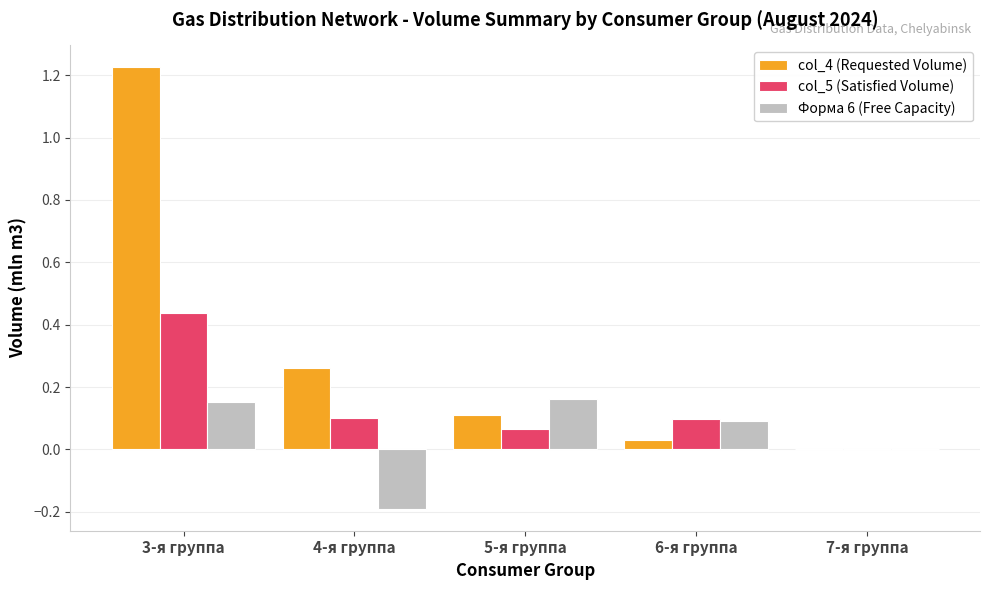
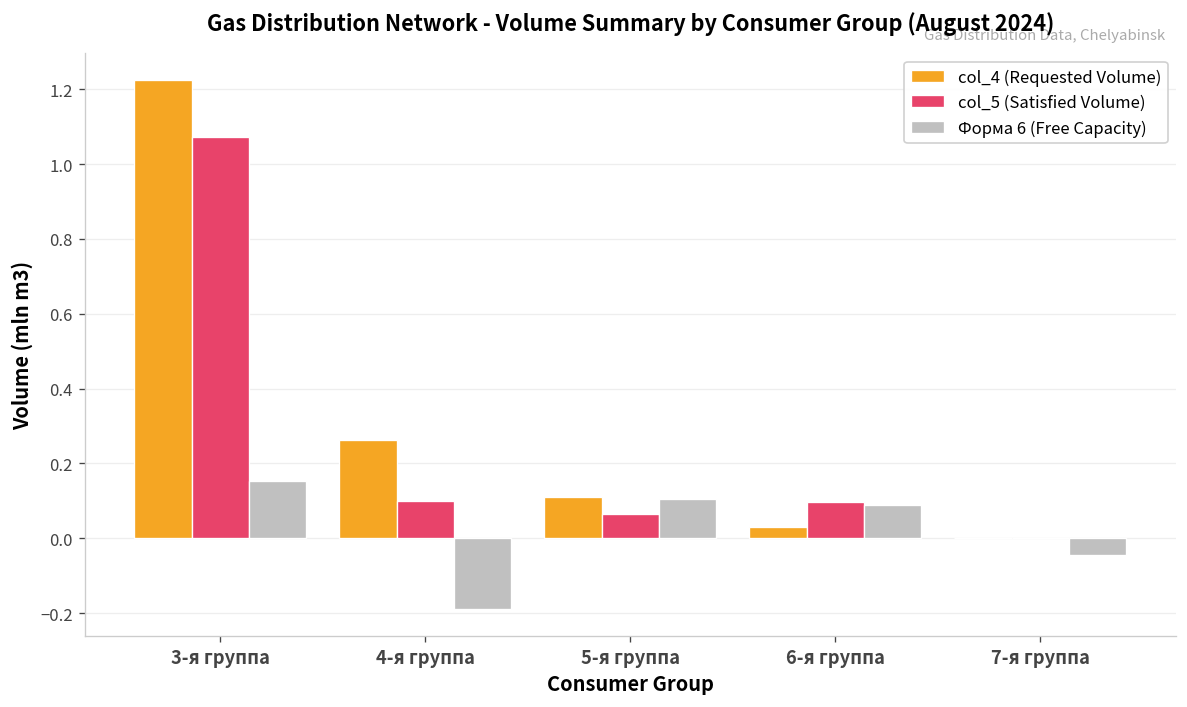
col_5 (Satisfied Volume), 3-я группа: 0.44 -> 1.07
Форма 6 (Free Capacity), 5-я группа: 0.16 -> 0.11
Форма 6 (Free Capacity), 7-я группа: 0.00 -> -0.04
